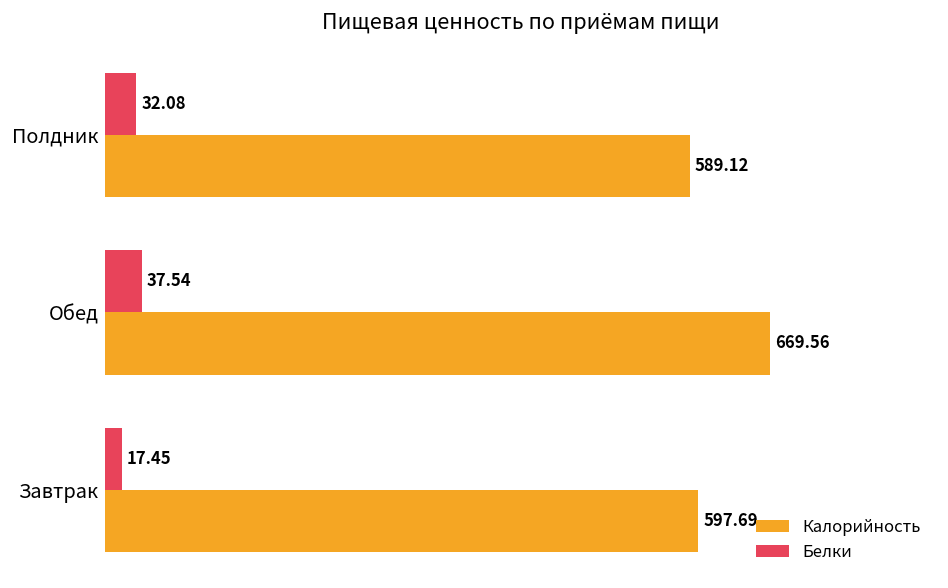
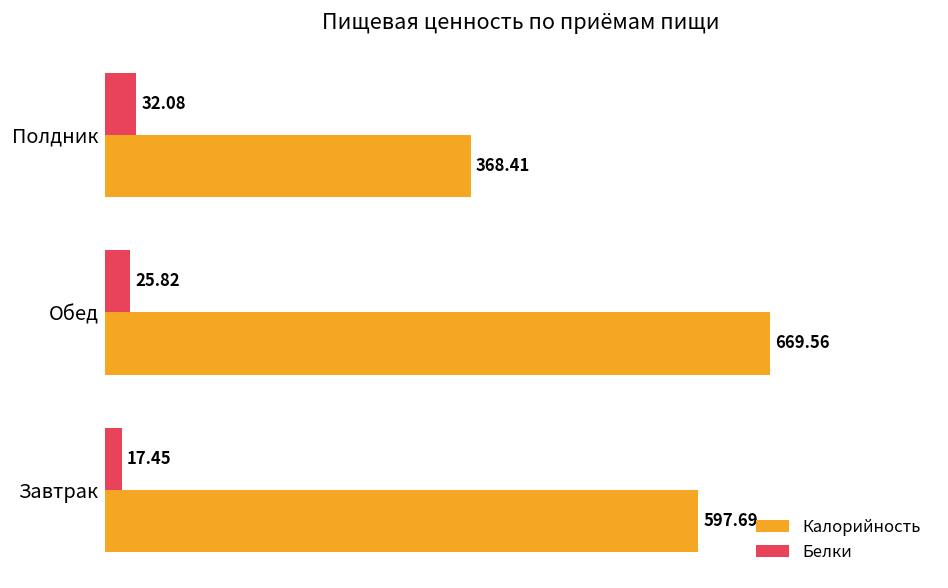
Калорийность, Полдник: 589.12 -> 368.41
Белки, Обед: 37.54 -> 25.82
